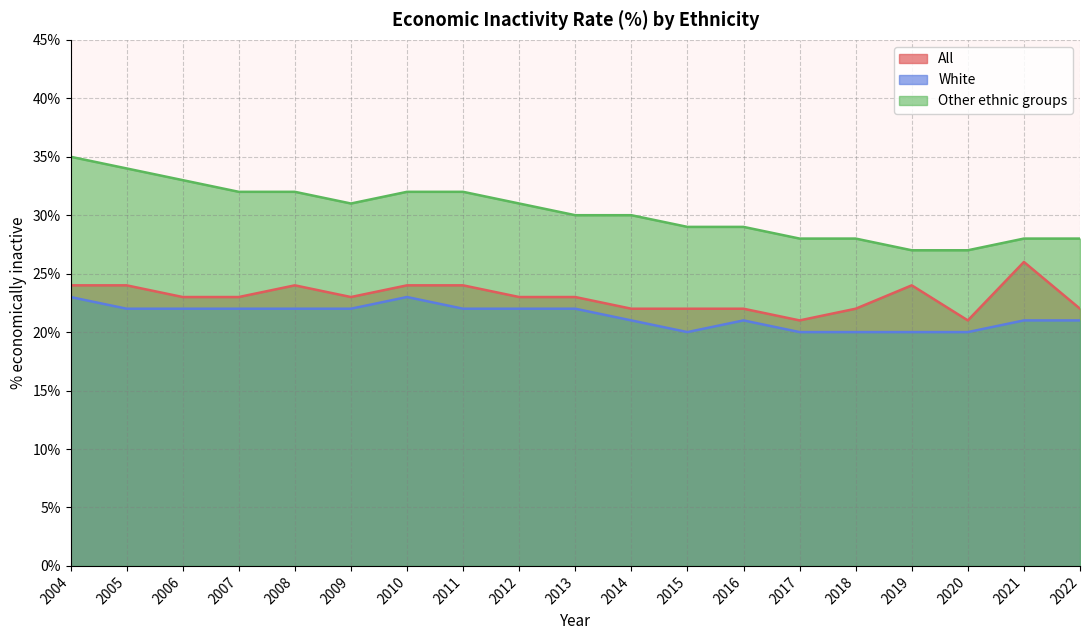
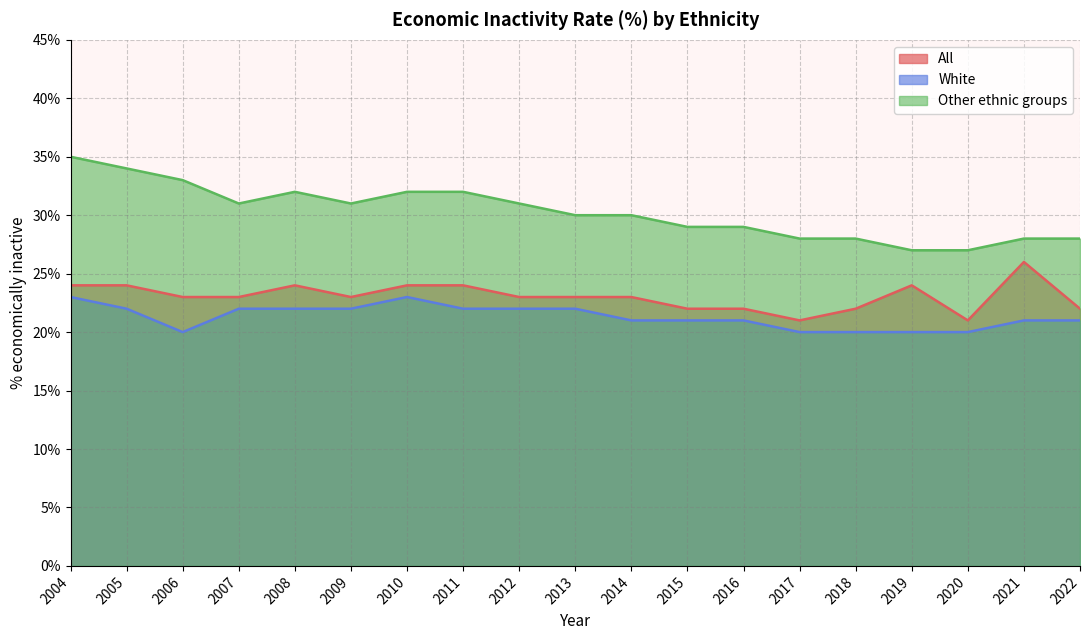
White, 2006: 22% -> 20%
Other ethnic groups, 2007: 32% -> 31%
All, 2014: 22% -> 23%
White, 2015: 20% -> 21%
